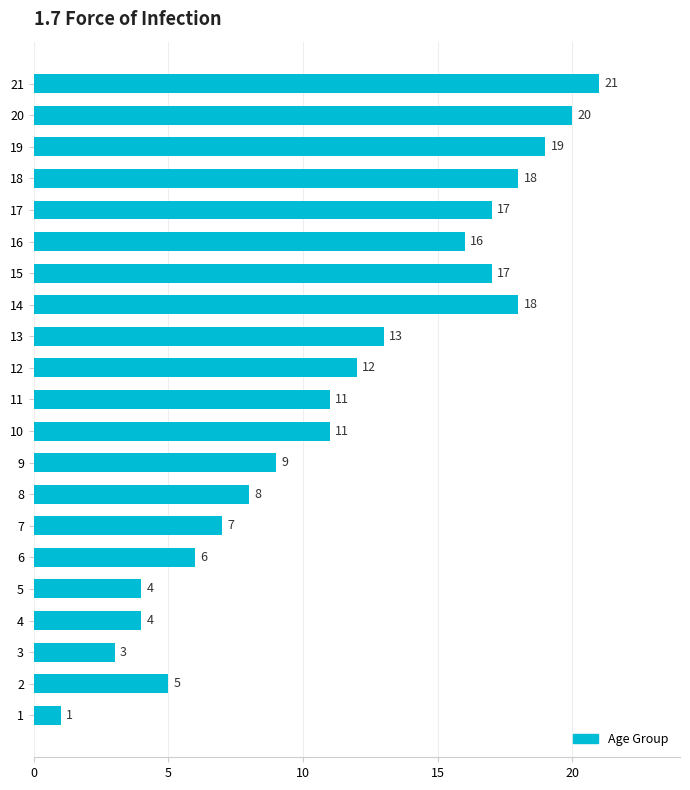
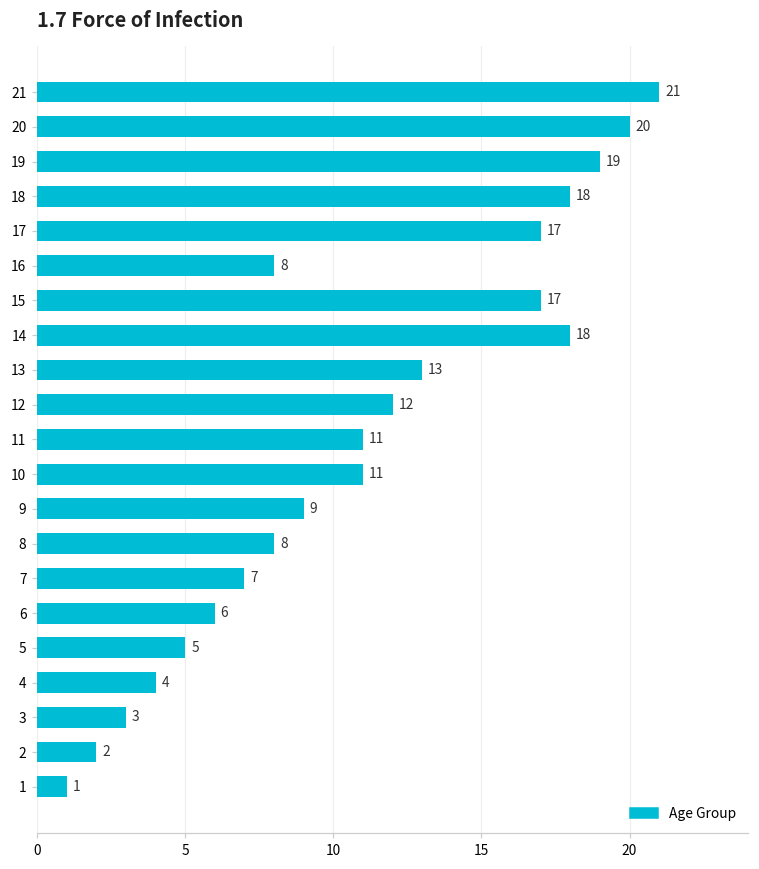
16: 16 -> 8
5: 4 -> 5
2: 5 -> 2
